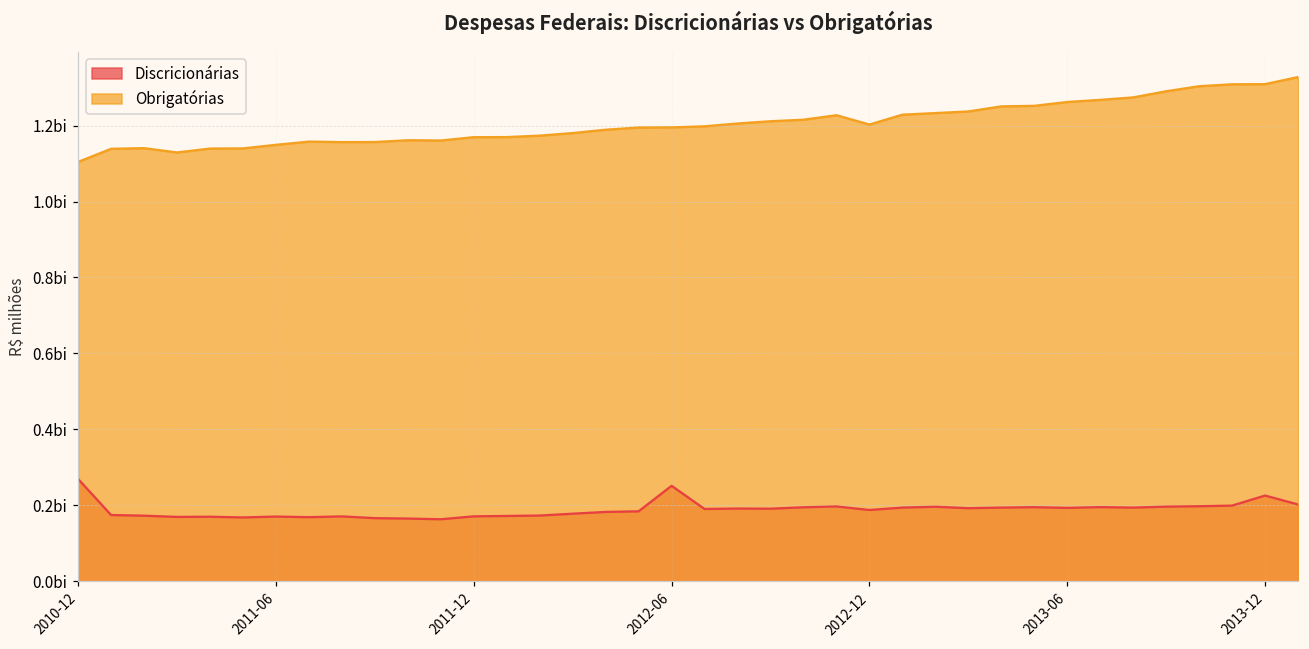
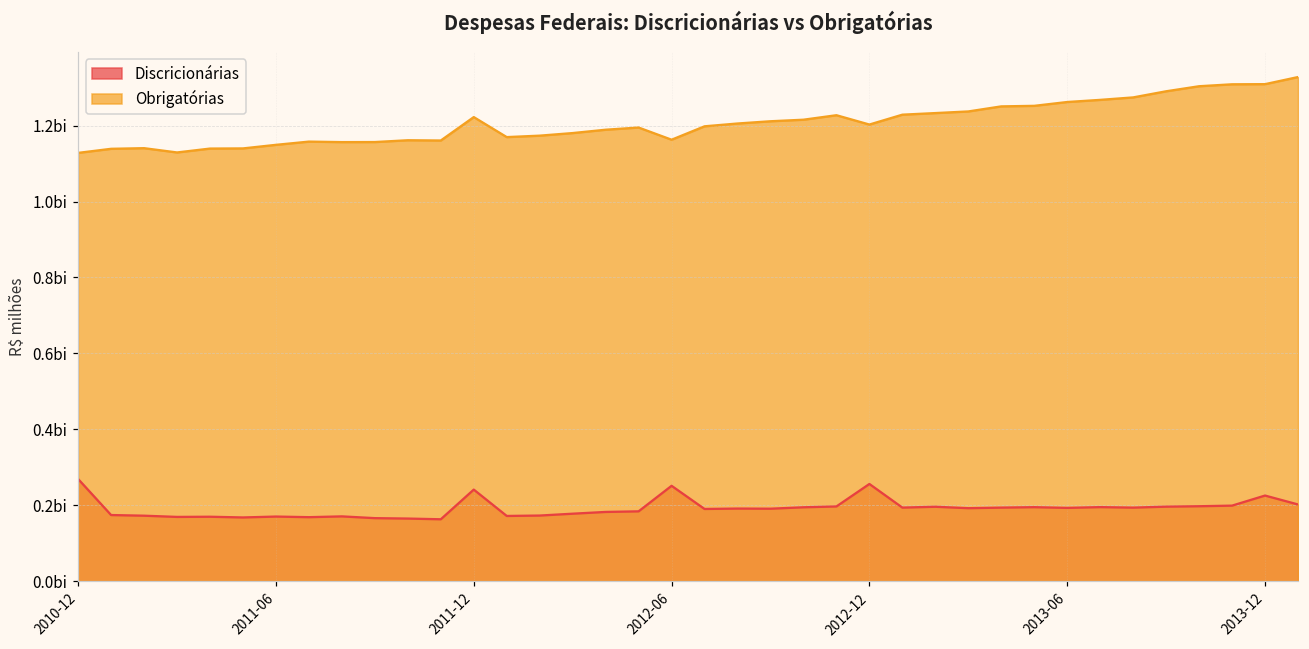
Obrigatórias, 2010-12: 1.10bi -> 1.13bi
Discricionárias, 2011-12: 0.17bi -> 0.24bi
Obrigatórias, 2011-12: 1.17bi -> 1.22bi
Obrigatórias, 2012-06: 1.20bi -> 1.16bi
Discricionárias, 2012-12: 0.19bi -> 0.26bi
